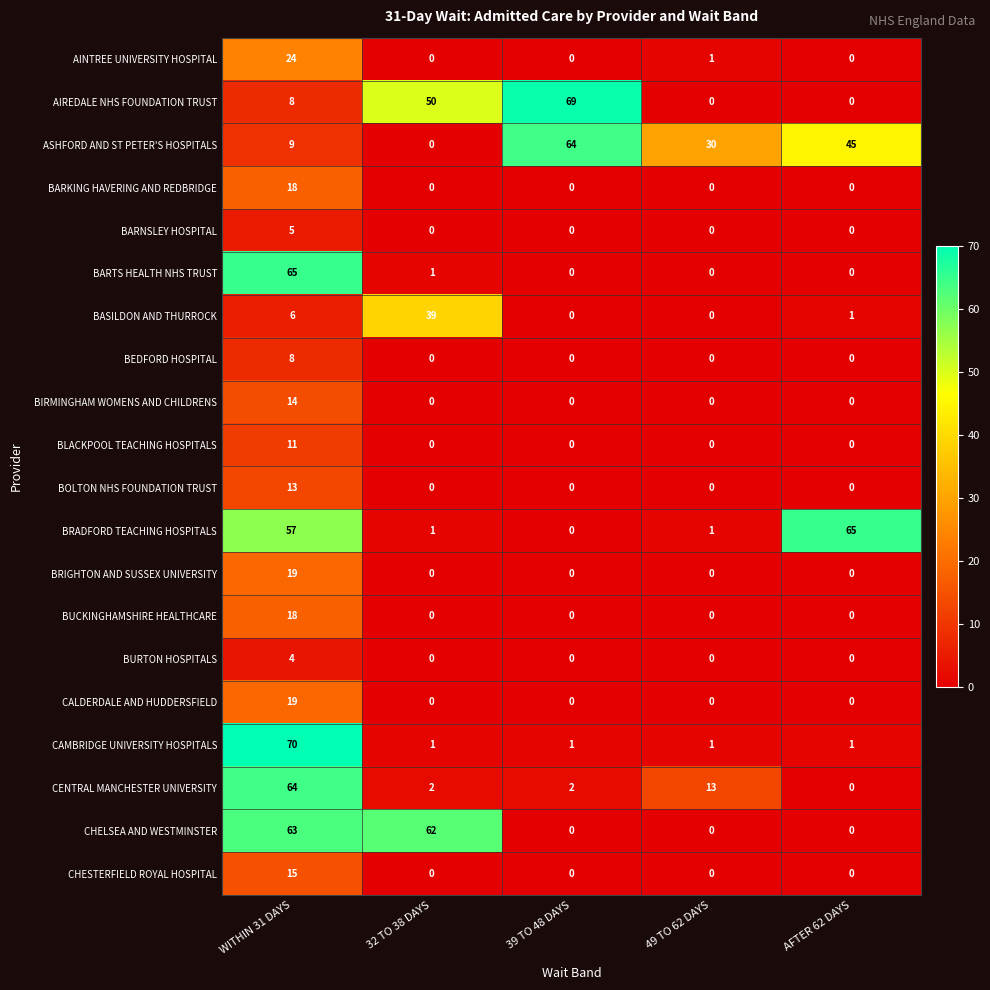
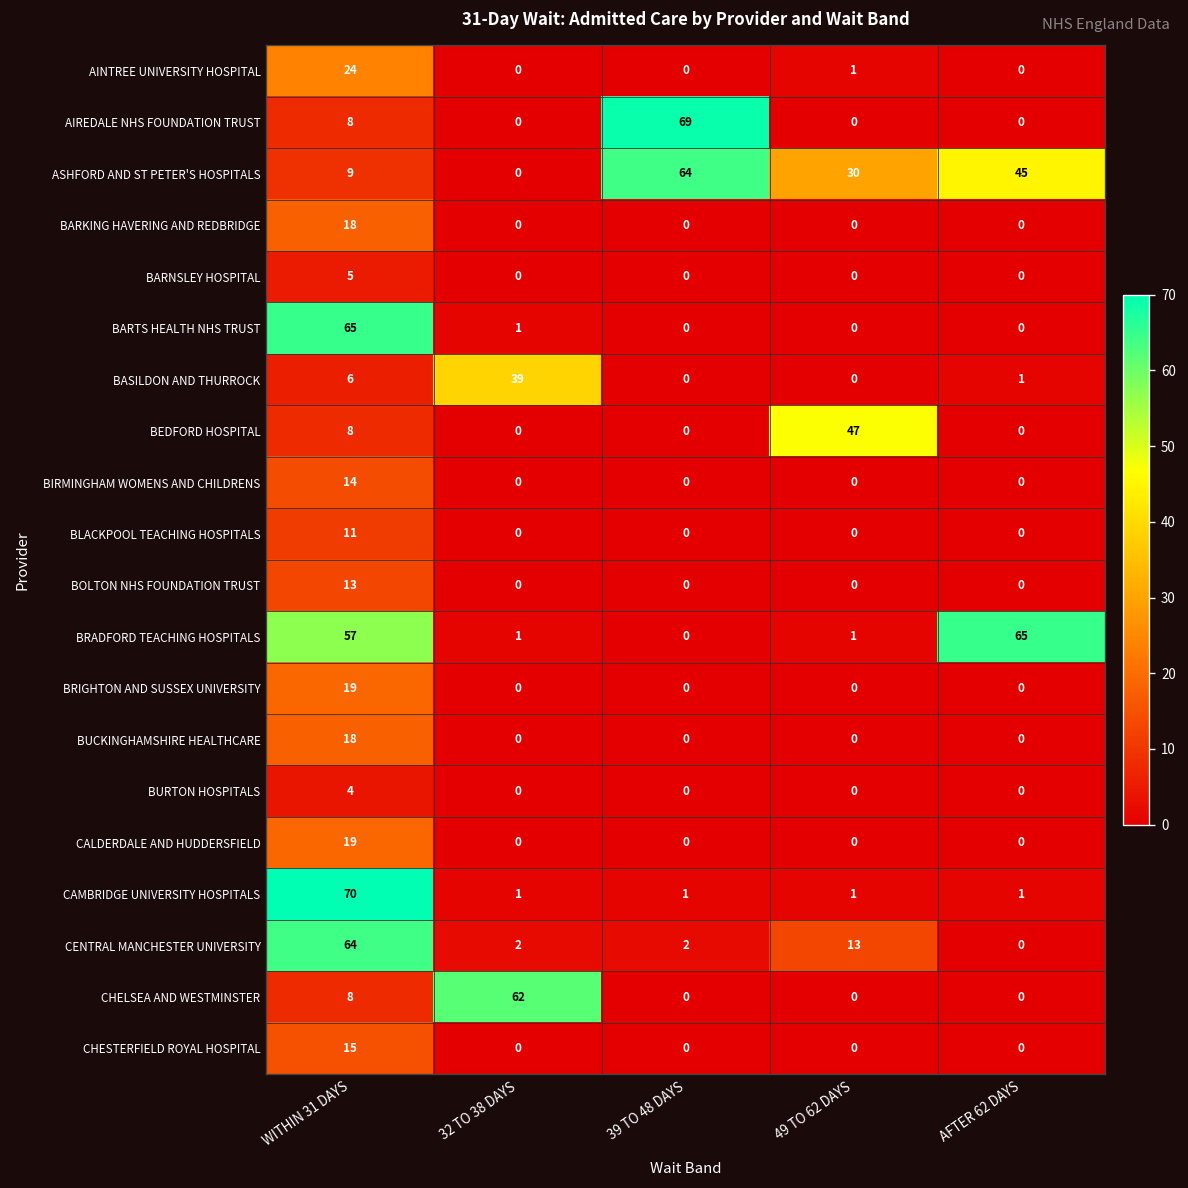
AIREDALE NHS FOUNDATION TRUST, 32 TO 38 DAYS: 50 -> 0
BEDFORD HOSPITAL, 49 TO 62 DAYS: 0 -> 47
CHELSEA AND WESTMINSTER, WITHIN 31 DAYS: 63 -> 8
